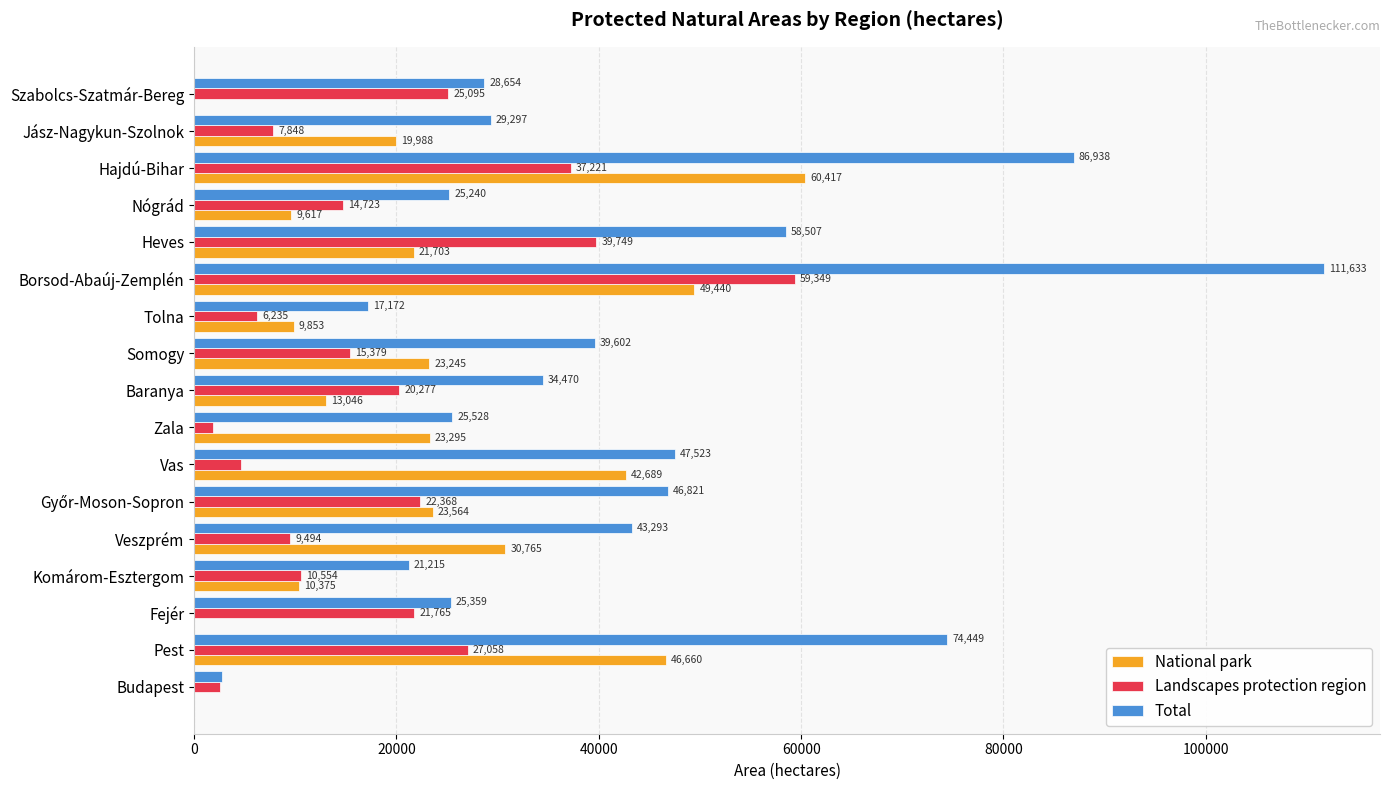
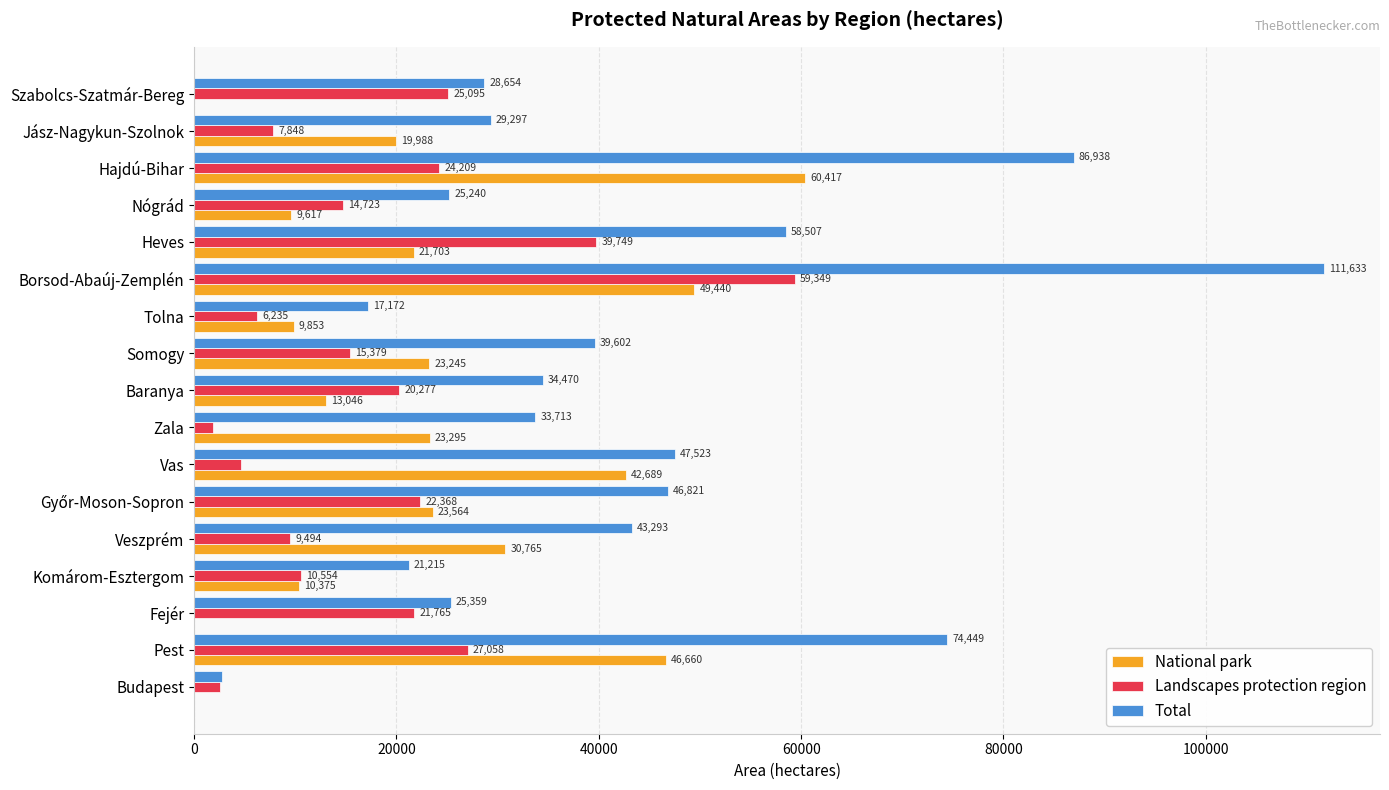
Landscapes protection region, Hajdú-Bihar: 37,221 -> 24,209
Total, Zala: 25,528 -> 33,713
